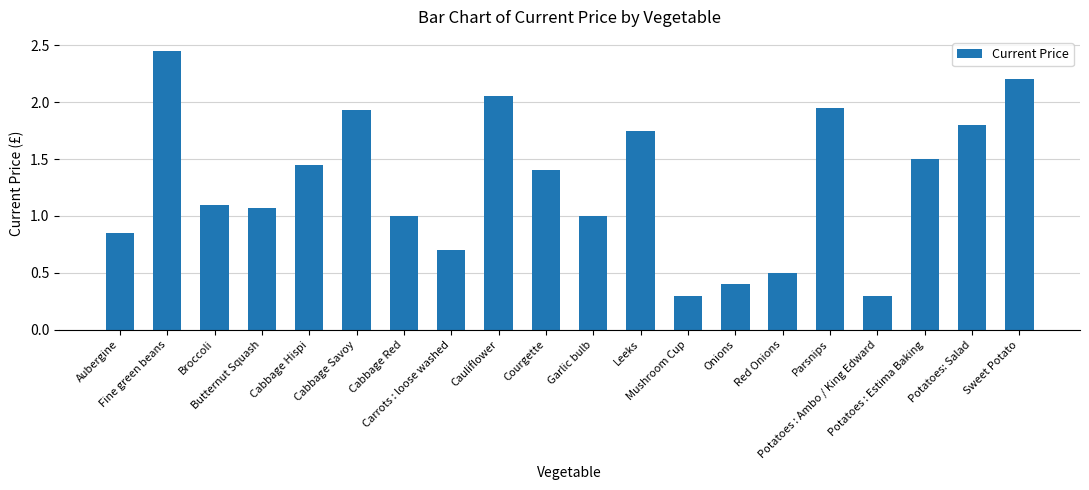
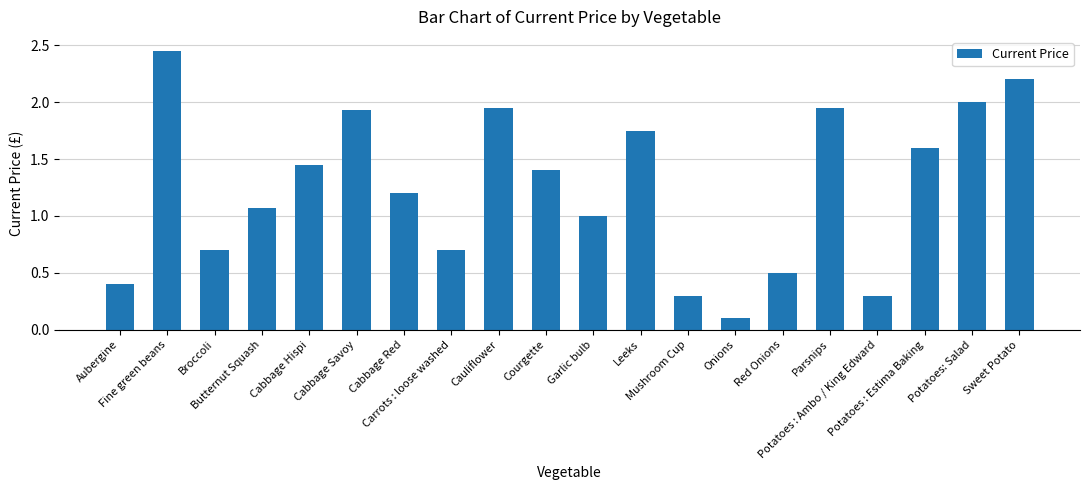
Aubergine: 0.85 -> 0.40
Broccoli: 1.1 -> 0.7
Cabbage Red: 1.0 -> 1.2
Cauliflower: 2.05 -> 1.95
Onions: 0.4 -> 0.1
Potatoes : Estima Baking: 1.5 -> 1.6
Potatoes: Salad: 1.8 -> 2.0
